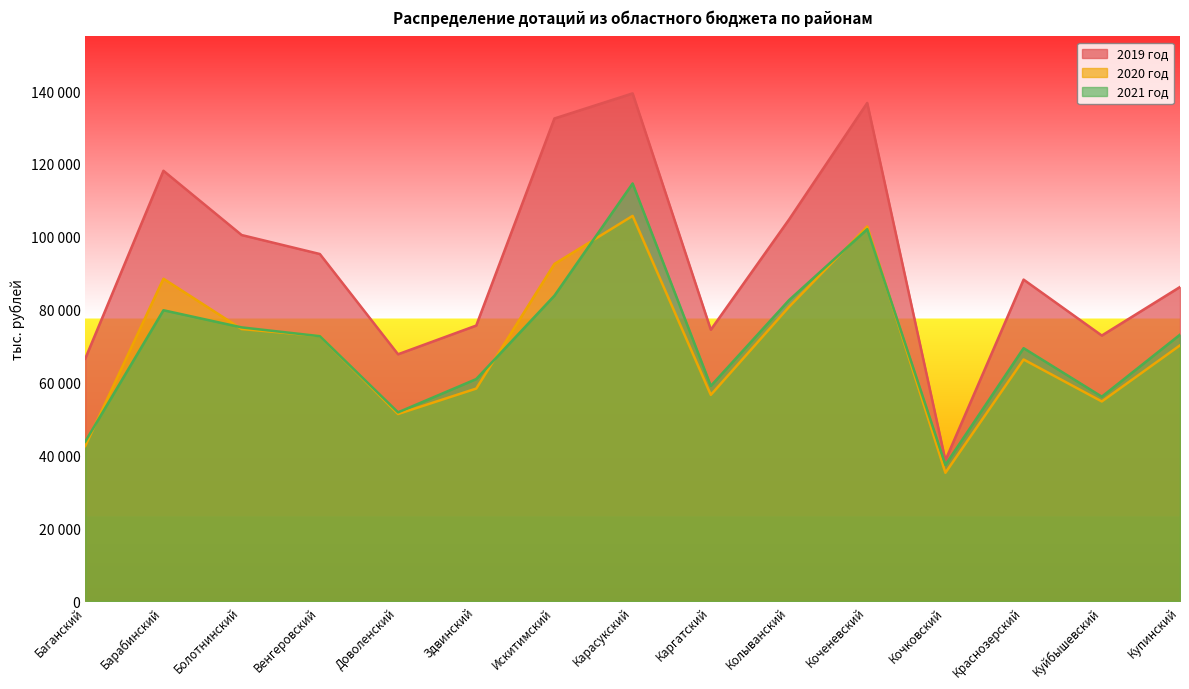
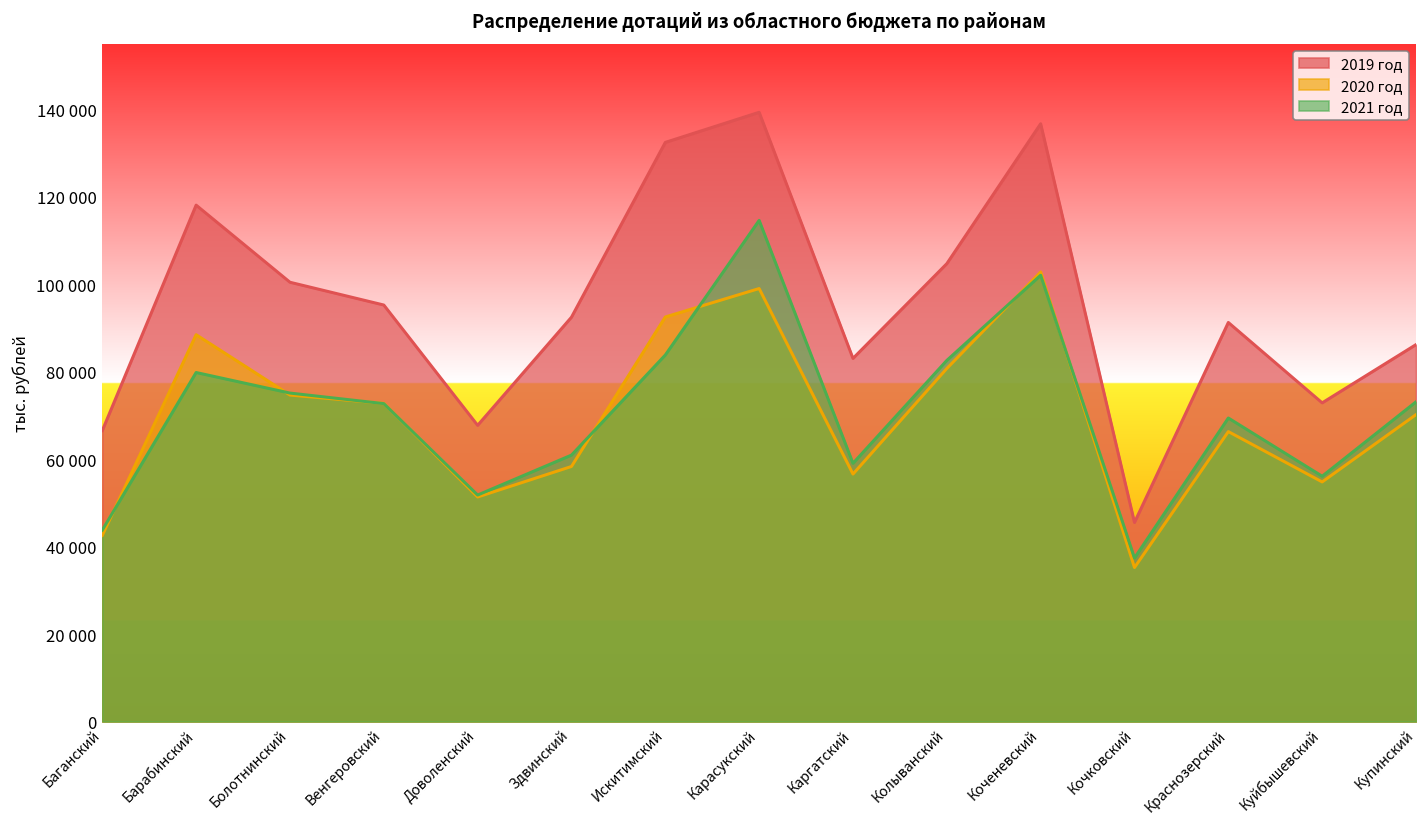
2019 год, Здвинский: 76000 -> 92000
2020 год, Карасукский: 106000 -> 99000
2019 год, Каргатский: 74000 -> 83000
2019 год, Кочковский: 39000 -> 46000
2019 год, Краснозерский: 88000 -> 91000
